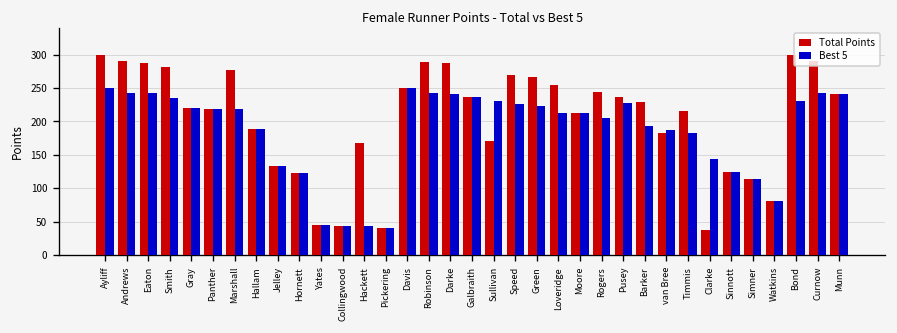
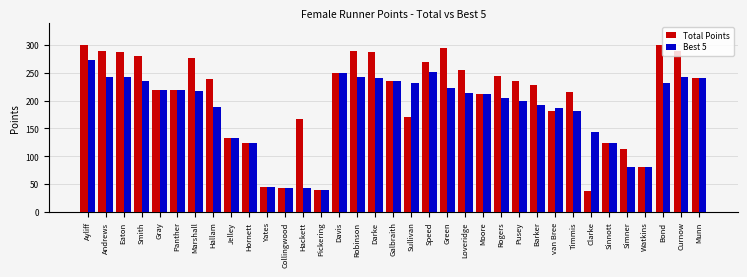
Best 5, Ayliff: 250 -> 270
Total Points, Hallam: 190 -> 240
Best 5, Speed: 230 -> 250
Total Points, Green: 270 -> 300
Best 5, Pusey: 230 -> 200
Best 5, Simner: 110 -> 80
